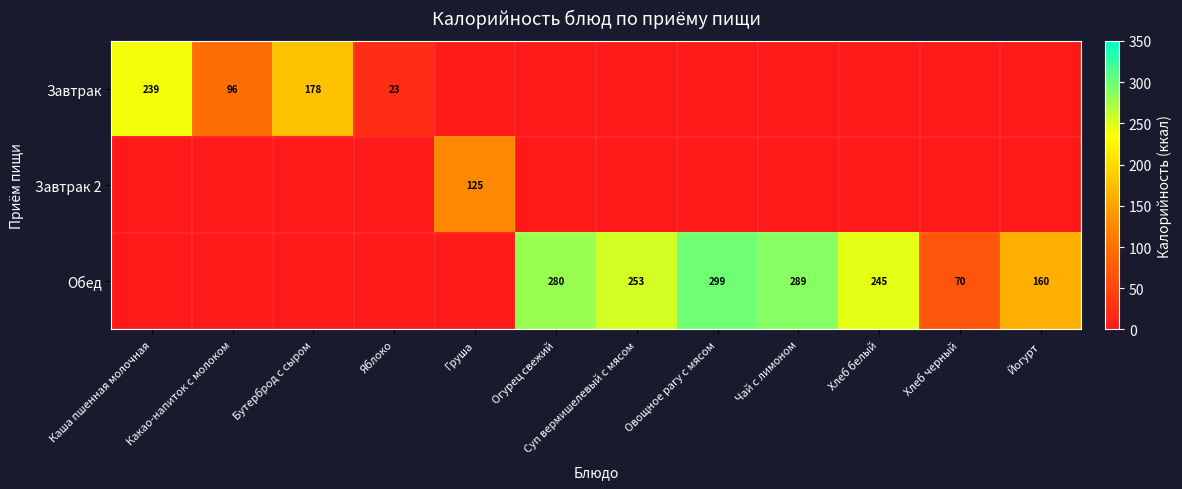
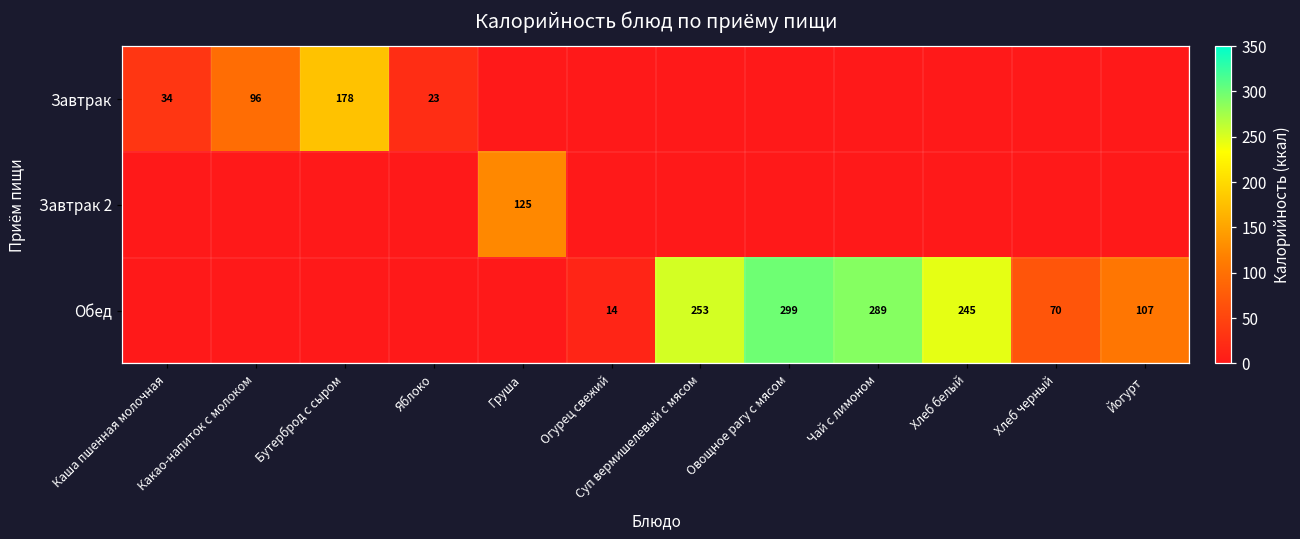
Завтрак, Каша пшенная молочная: 239 -> 34
Обед, Огурец свежий: 280 -> 14
Обед, Йогурт: 160 -> 107
